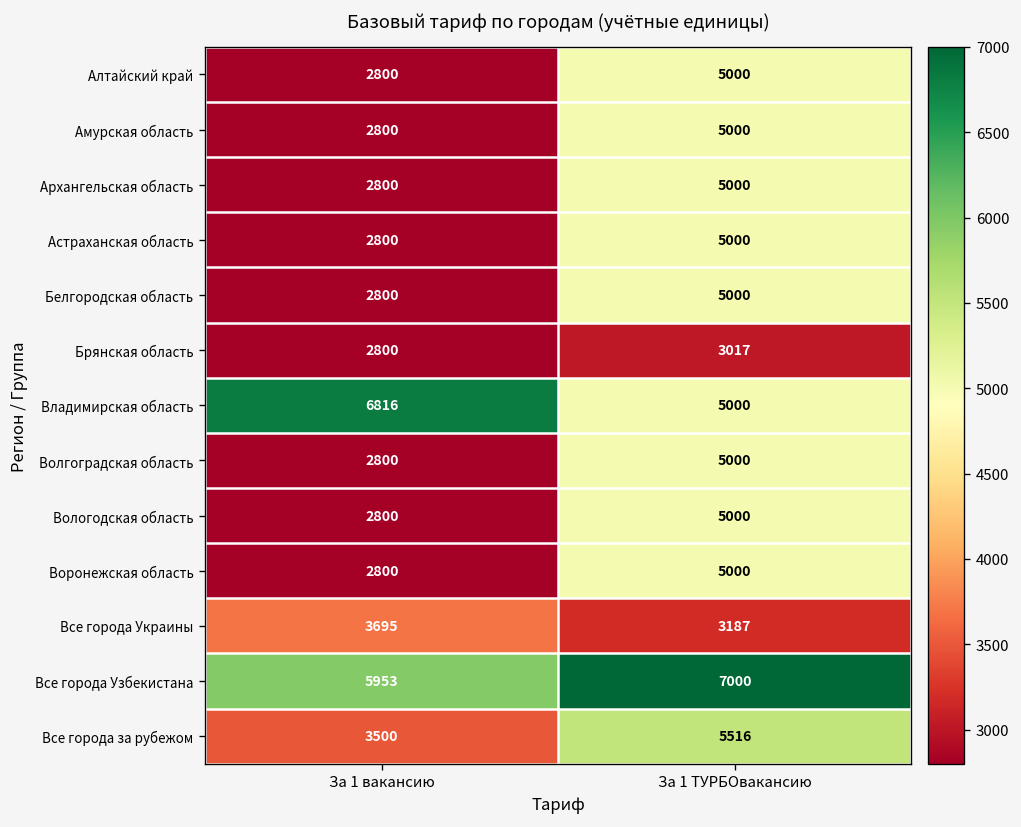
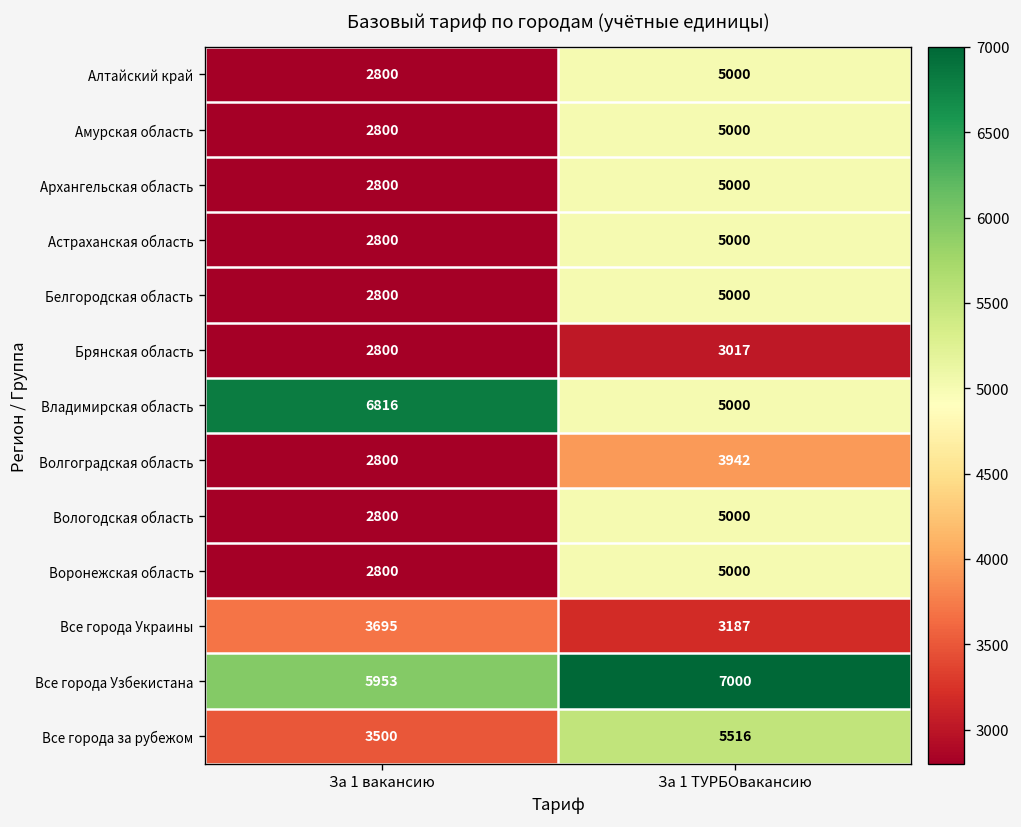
Волгоградская область, За 1 ТУРБОвакансию: 5000 -> 3942
